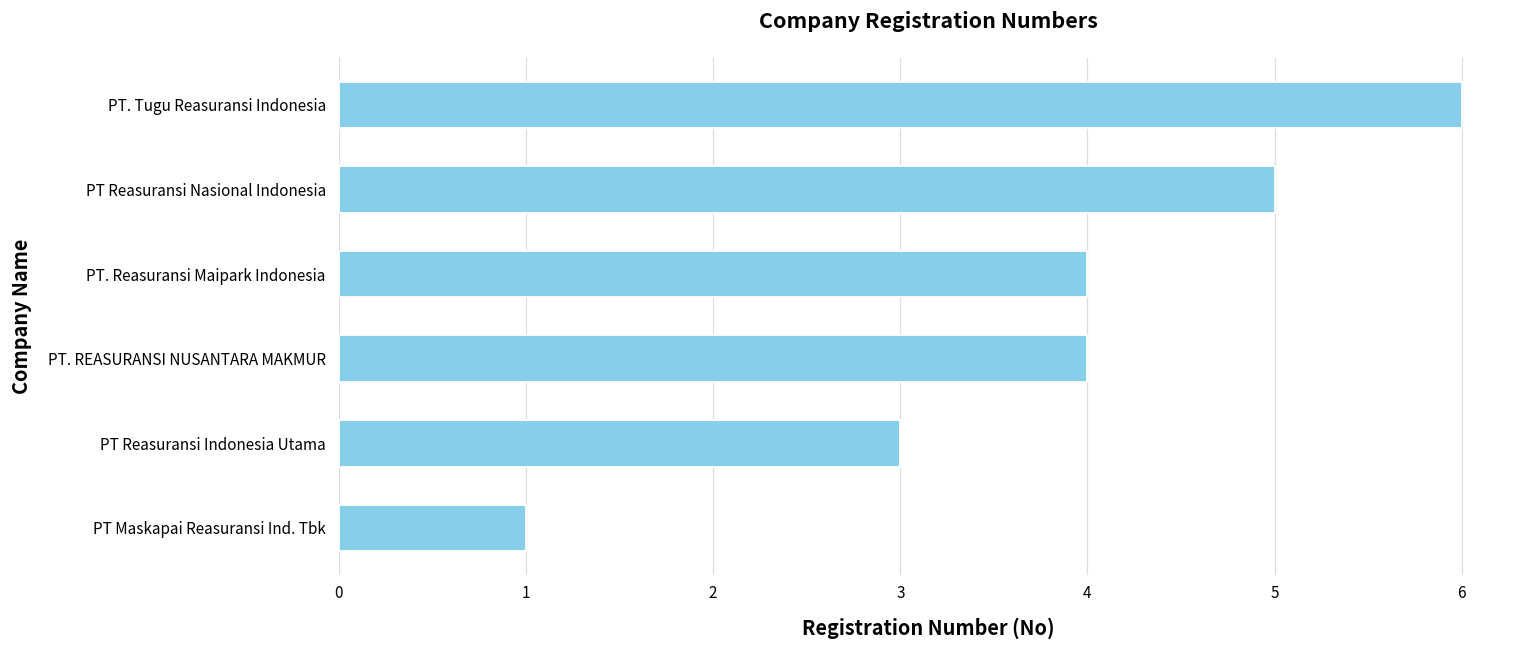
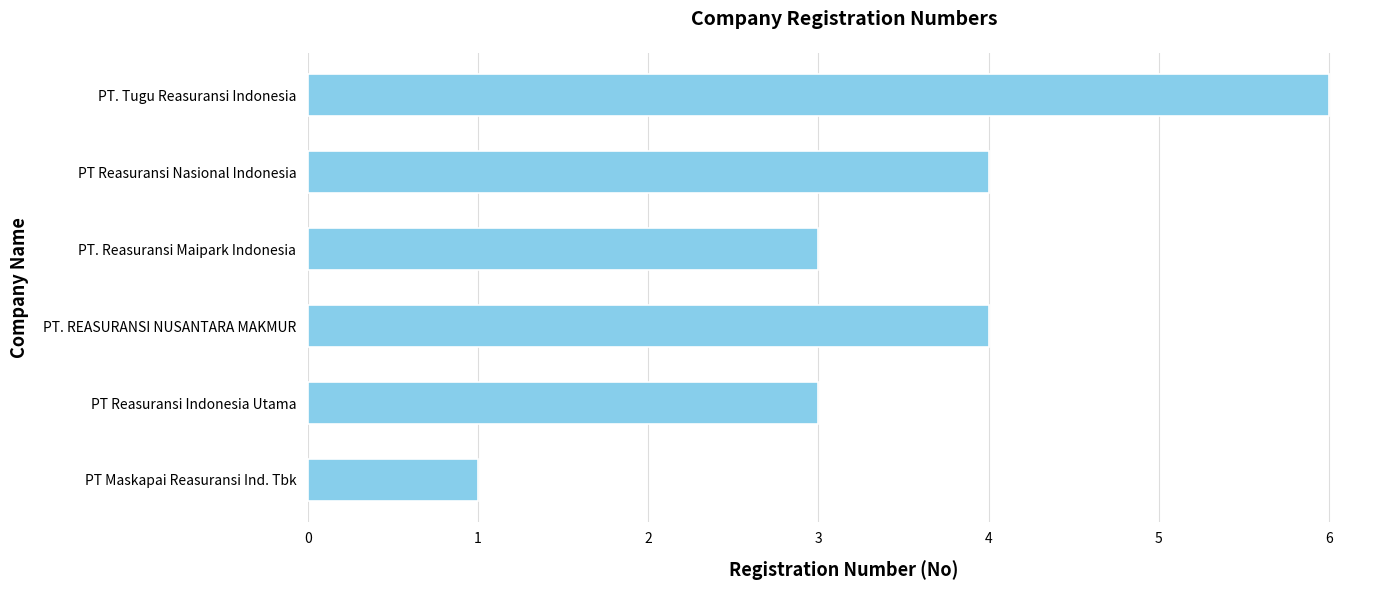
PT Reasuransi Nasional Indonesia: 5 -> 4
PT. Reasuransi Maipark Indonesia: 4 -> 3
